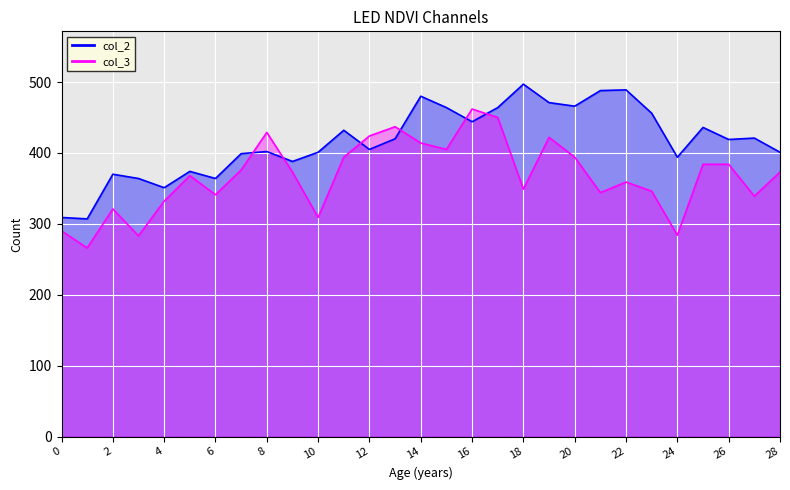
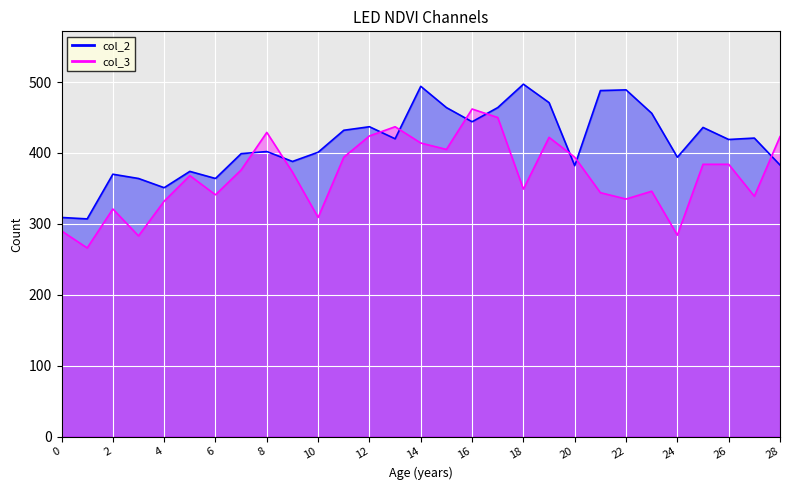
col_2, 12: 410 -> 440
col_2, 14: 480 -> 490
col_2, 20: 470 -> 380
col_3, 22: 360 -> 340
col_2, 28: 400 -> 380
col_3, 28: 370 -> 420
